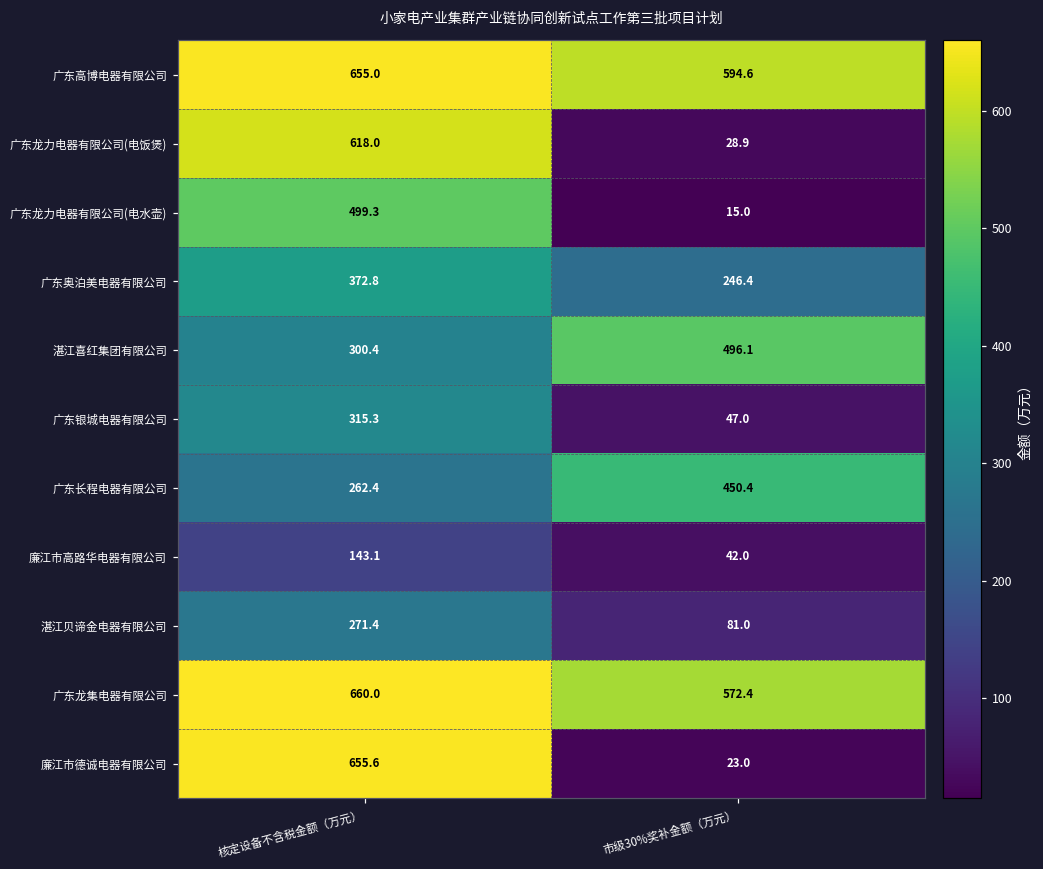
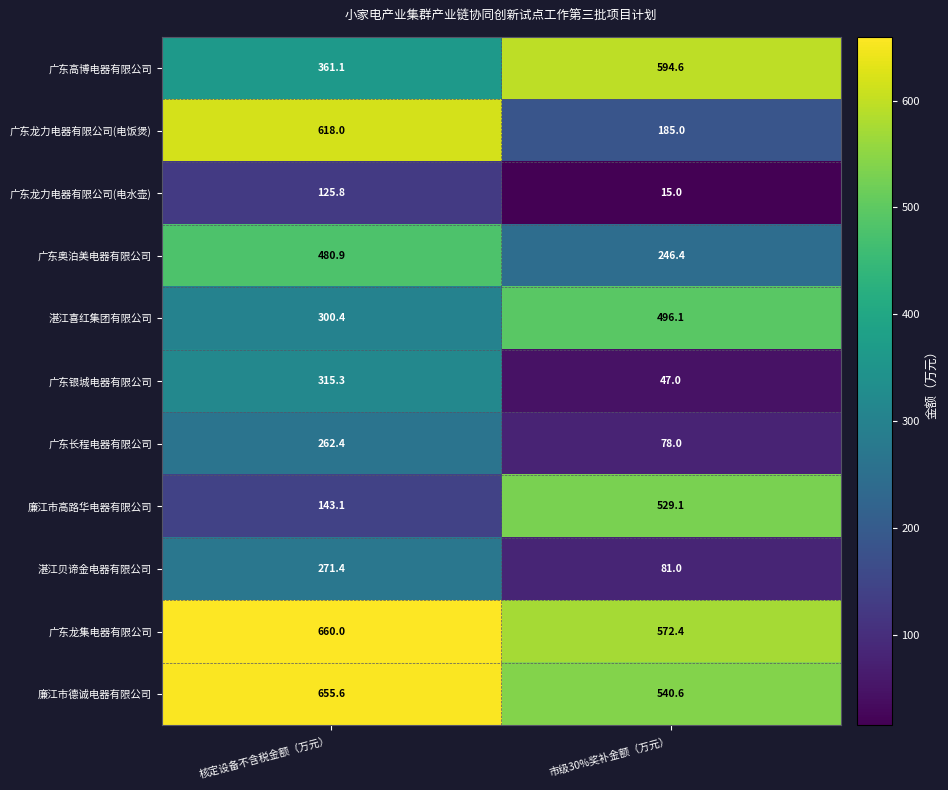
广东高博电器有限公司, 核定设备不含税金额（万元）: 655.0 -> 361.1
广东龙力电器有限公司(电饭煲), 市级30%奖补金额（万元）: 28.9 -> 185.0
广东龙力电器有限公司(电水壶), 核定设备不含税金额（万元）: 499.3 -> 125.8
广东奥泊美电器有限公司, 核定设备不含税金额（万元）: 372.8 -> 480.9
广东长程电器有限公司, 市级30%奖补金额（万元）: 450.4 -> 78.0
廉江市高路华电器有限公司, 市级30%奖补金额（万元）: 42.0 -> 529.1
廉江市德诚电器有限公司, 市级30%奖补金额（万元）: 23.0 -> 540.6
